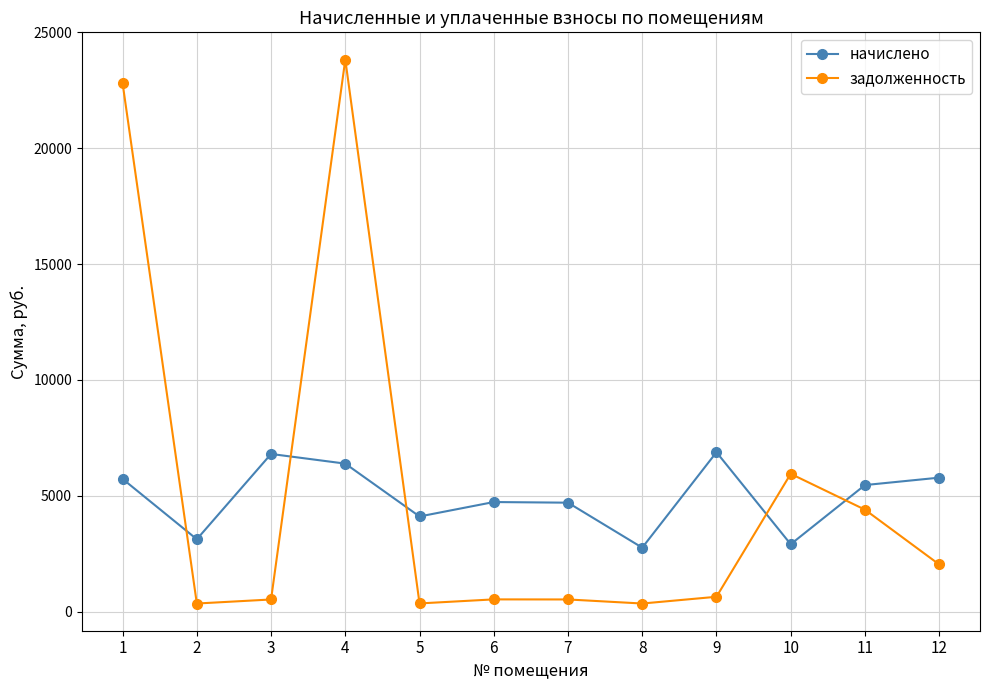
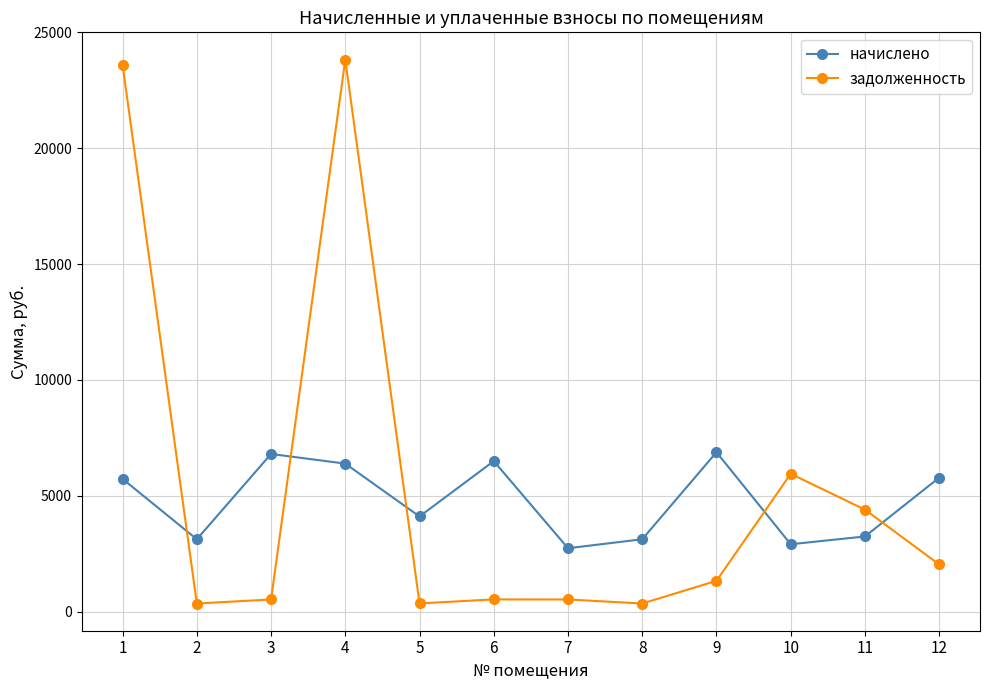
задолженность, 1: 22800 -> 23600
начислено, 6: 4700 -> 6500
начислено, 7: 4700 -> 2700
начислено, 8: 2800 -> 3100
задолженность, 9: 600 -> 1300
начислено, 11: 5500 -> 3200
